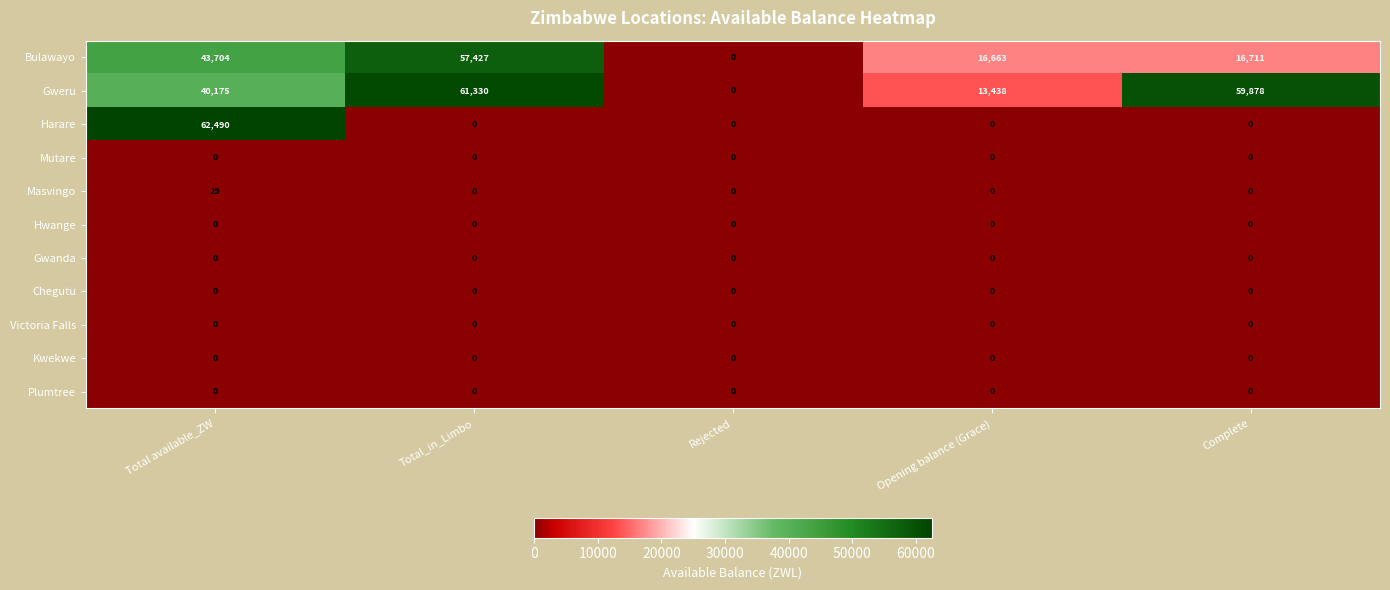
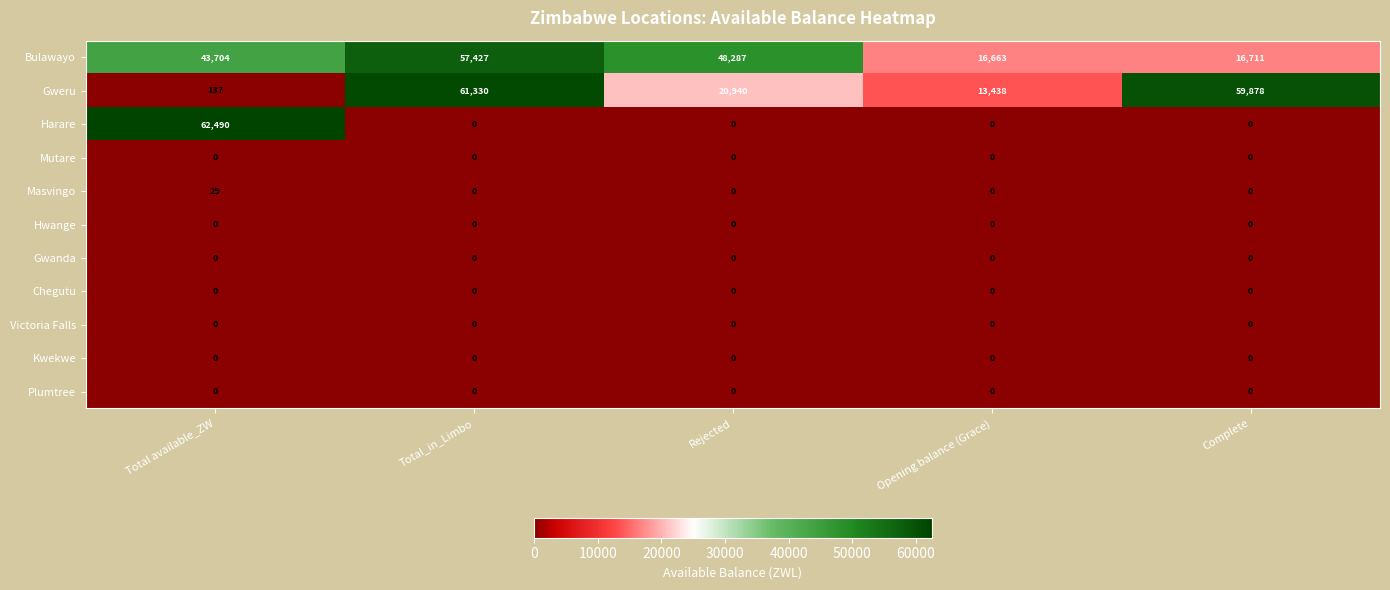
Bulawayo, Rejected: 0 -> 48,287
Gweru, Total available_ZW: 40,175 -> 137
Gweru, Rejected: 0 -> 20,940
